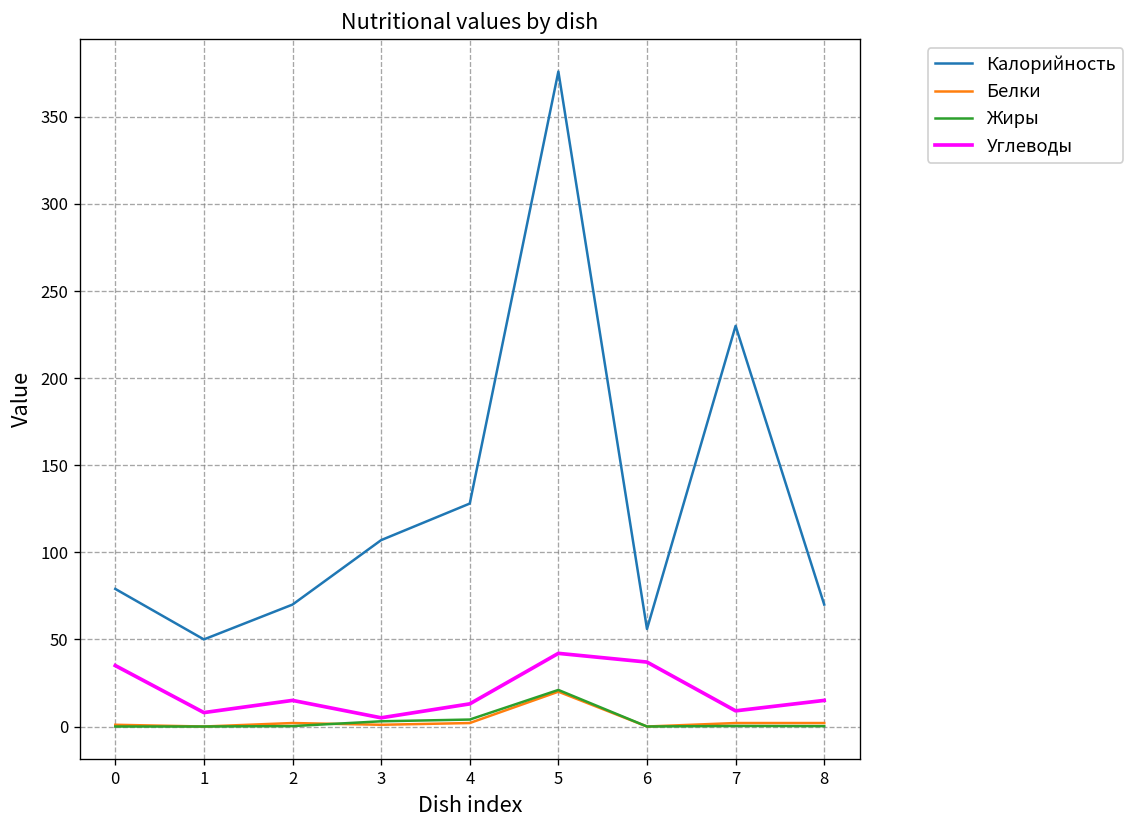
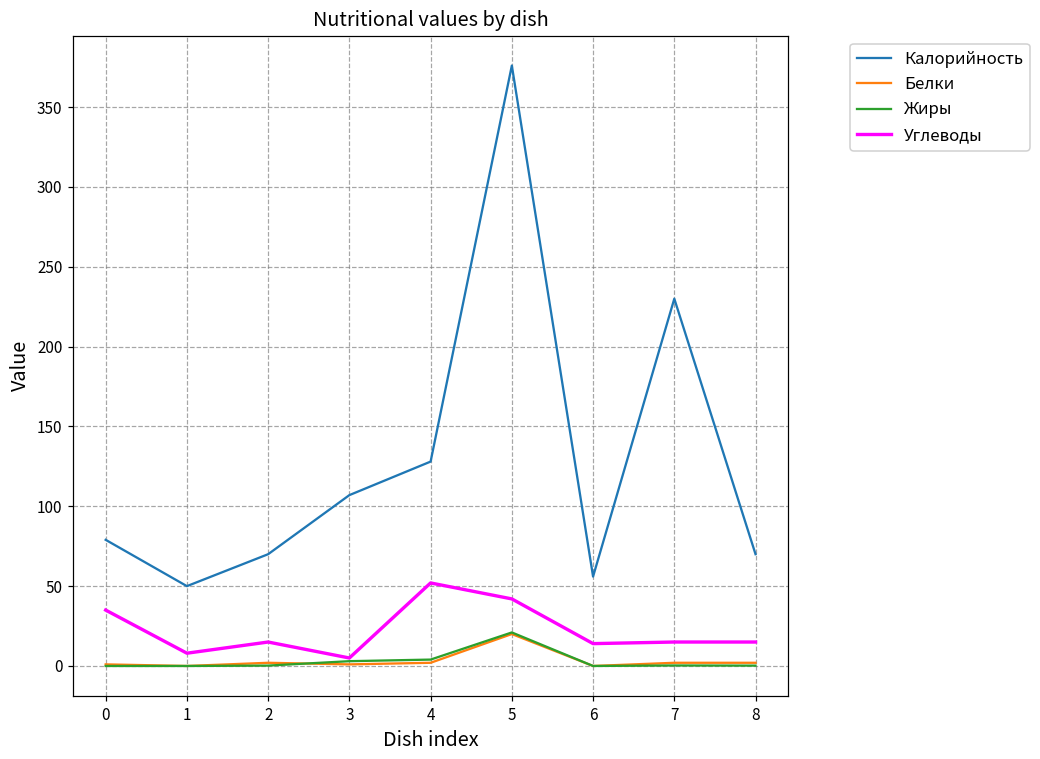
Углеводы, 4: 13 -> 52
Углеводы, 6: 37 -> 14
Углеводы, 7: 9 -> 15
